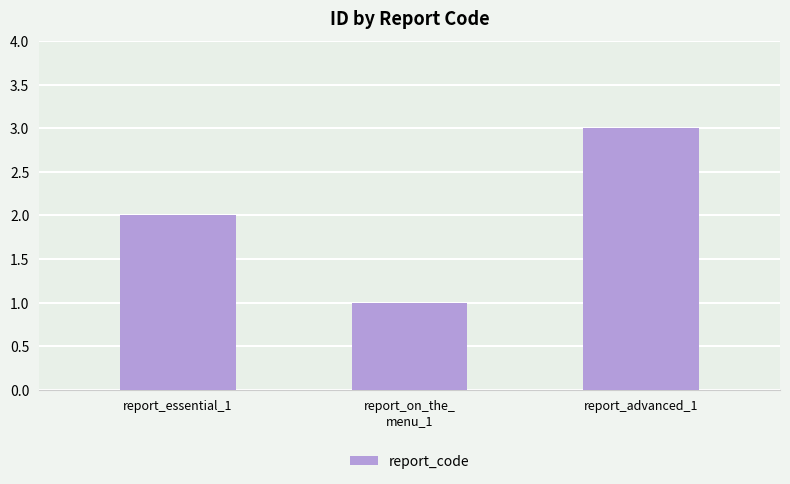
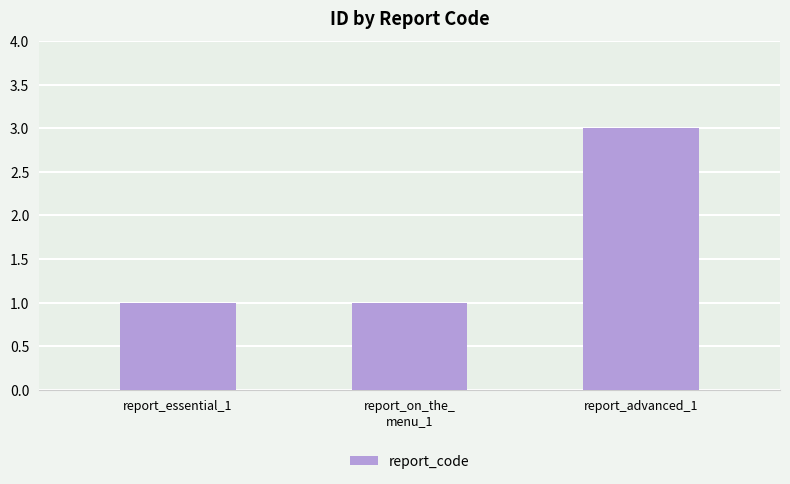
report_essential_1: 2 -> 1
